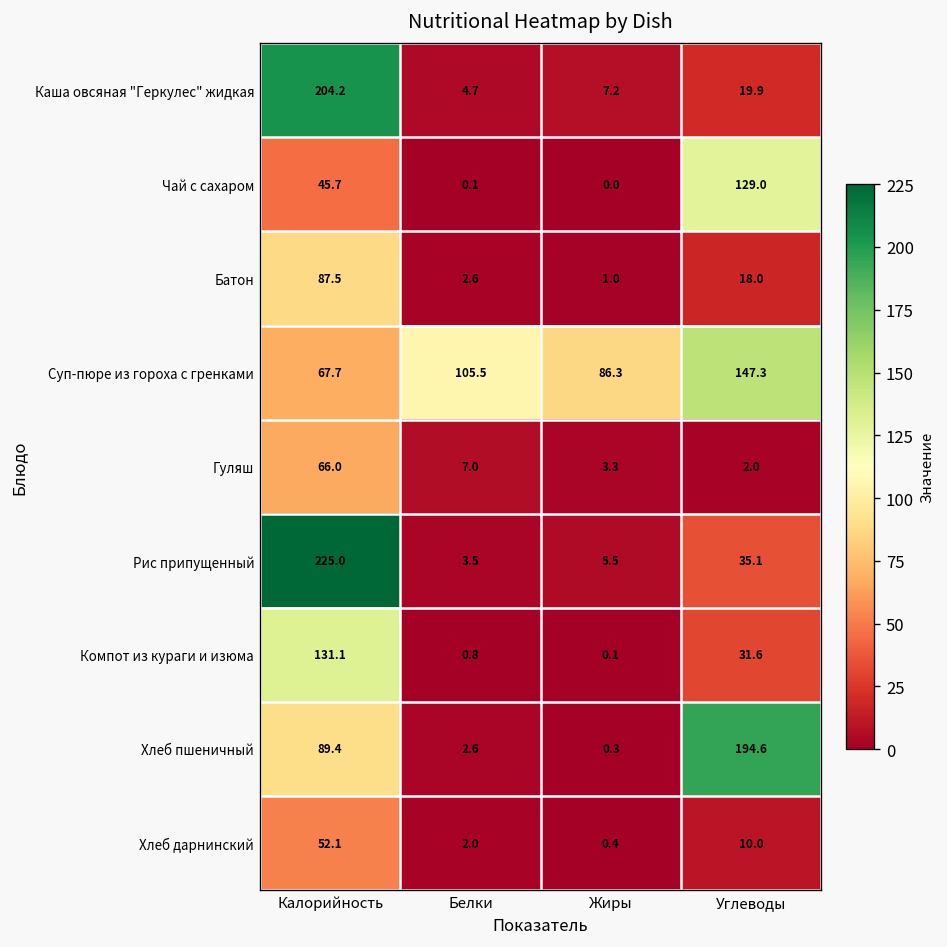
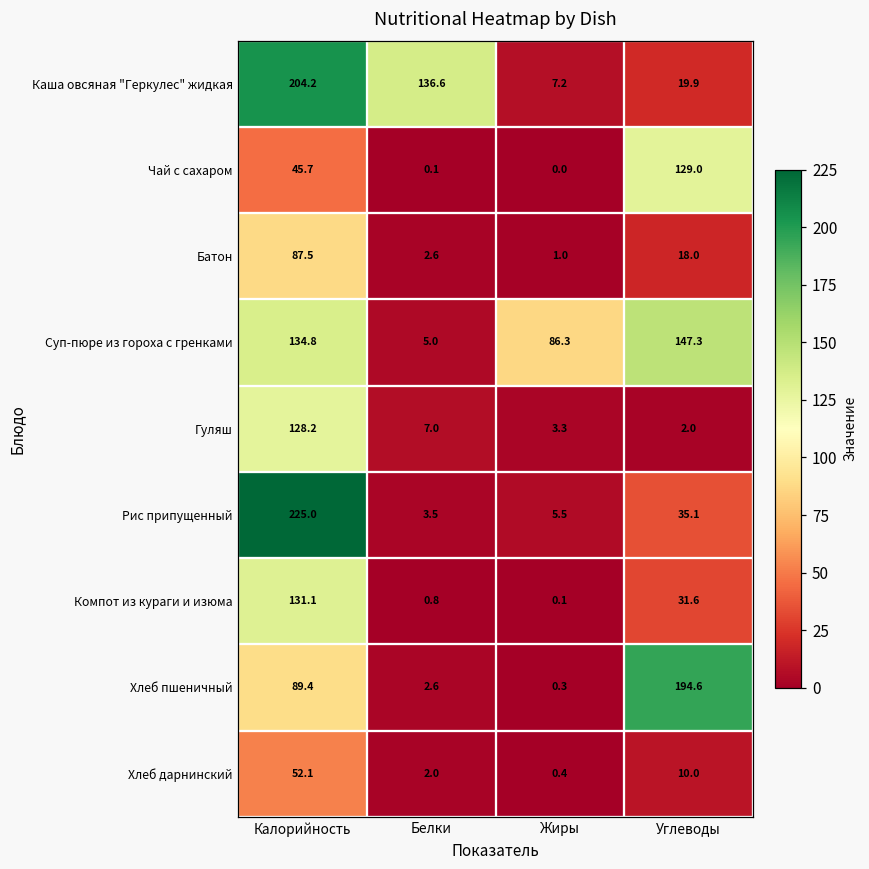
Каша овсяная "Геркулес" жидкая, Белки: 4.7 -> 136.6
Суп-пюре из гороха с гренками, Калорийность: 67.7 -> 134.8
Суп-пюре из гороха с гренками, Белки: 105.5 -> 5.0
Гуляш, Калорийность: 66.0 -> 128.2
